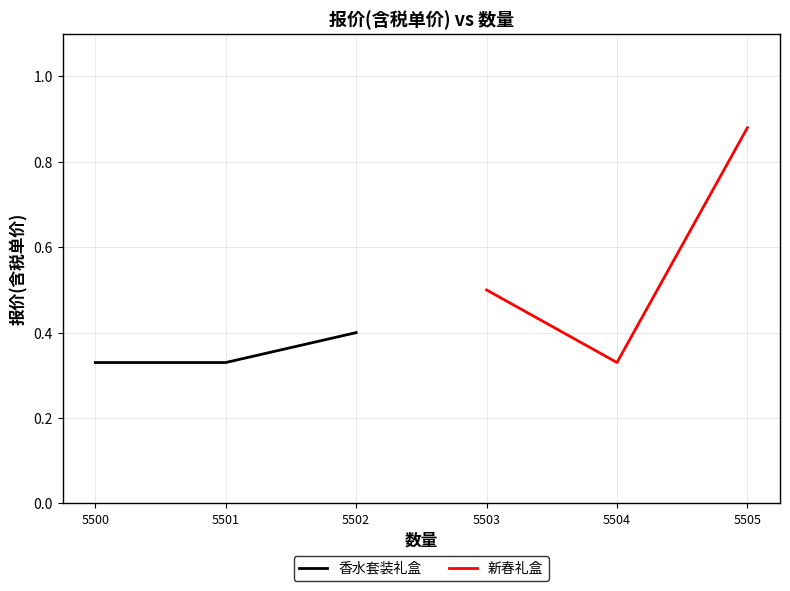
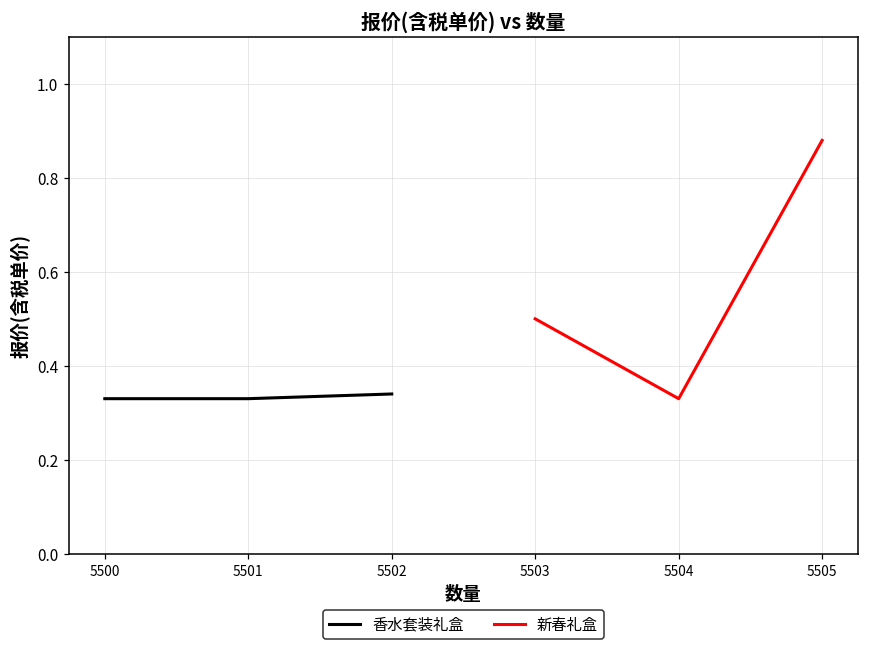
香水套装礼盒, 5502: 0.40 -> 0.34
